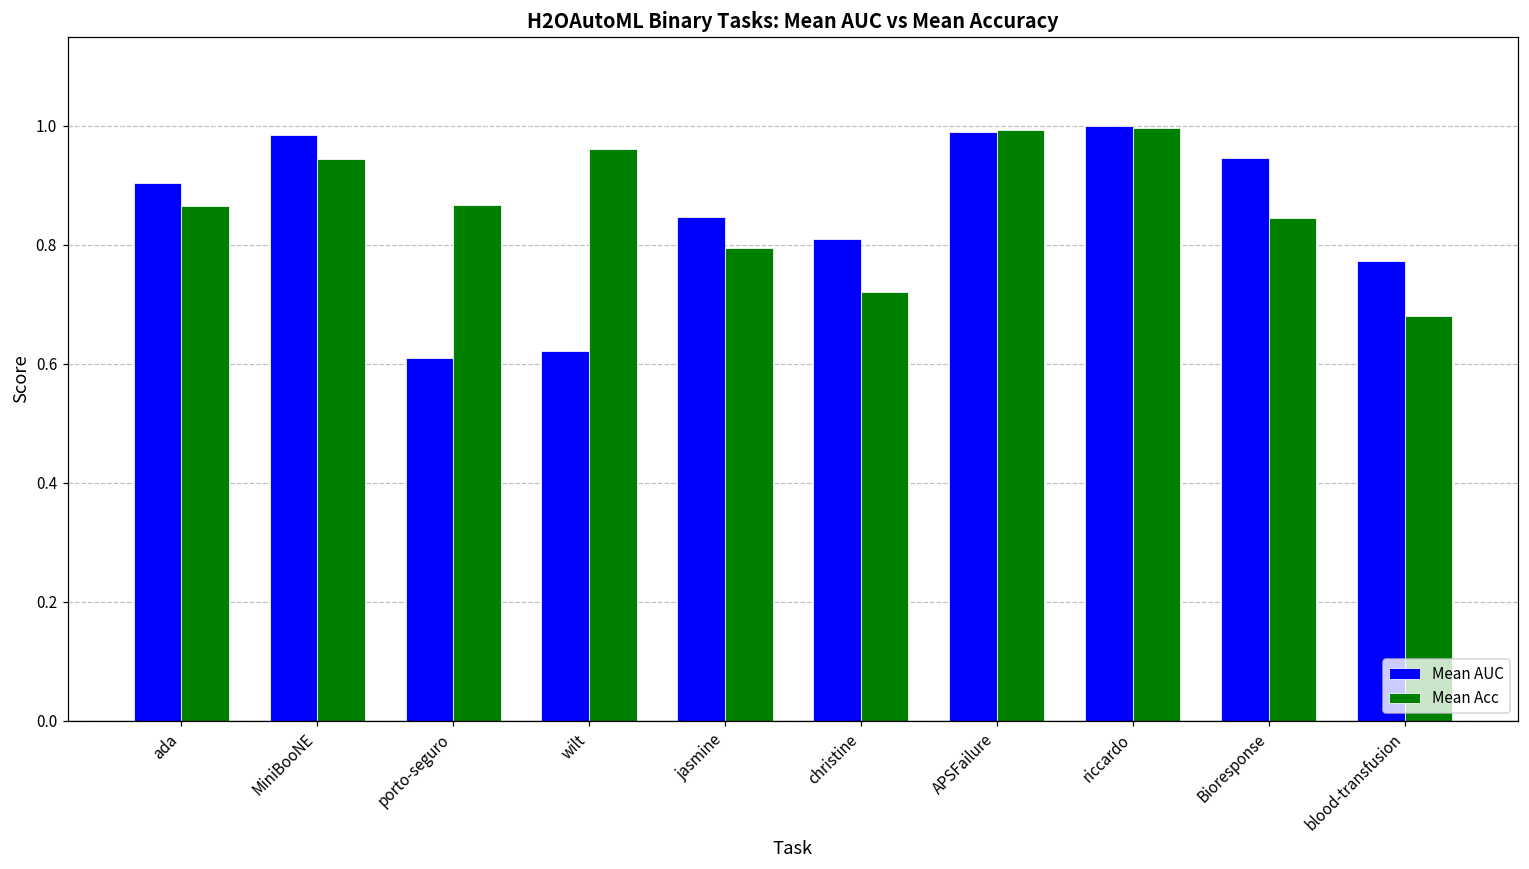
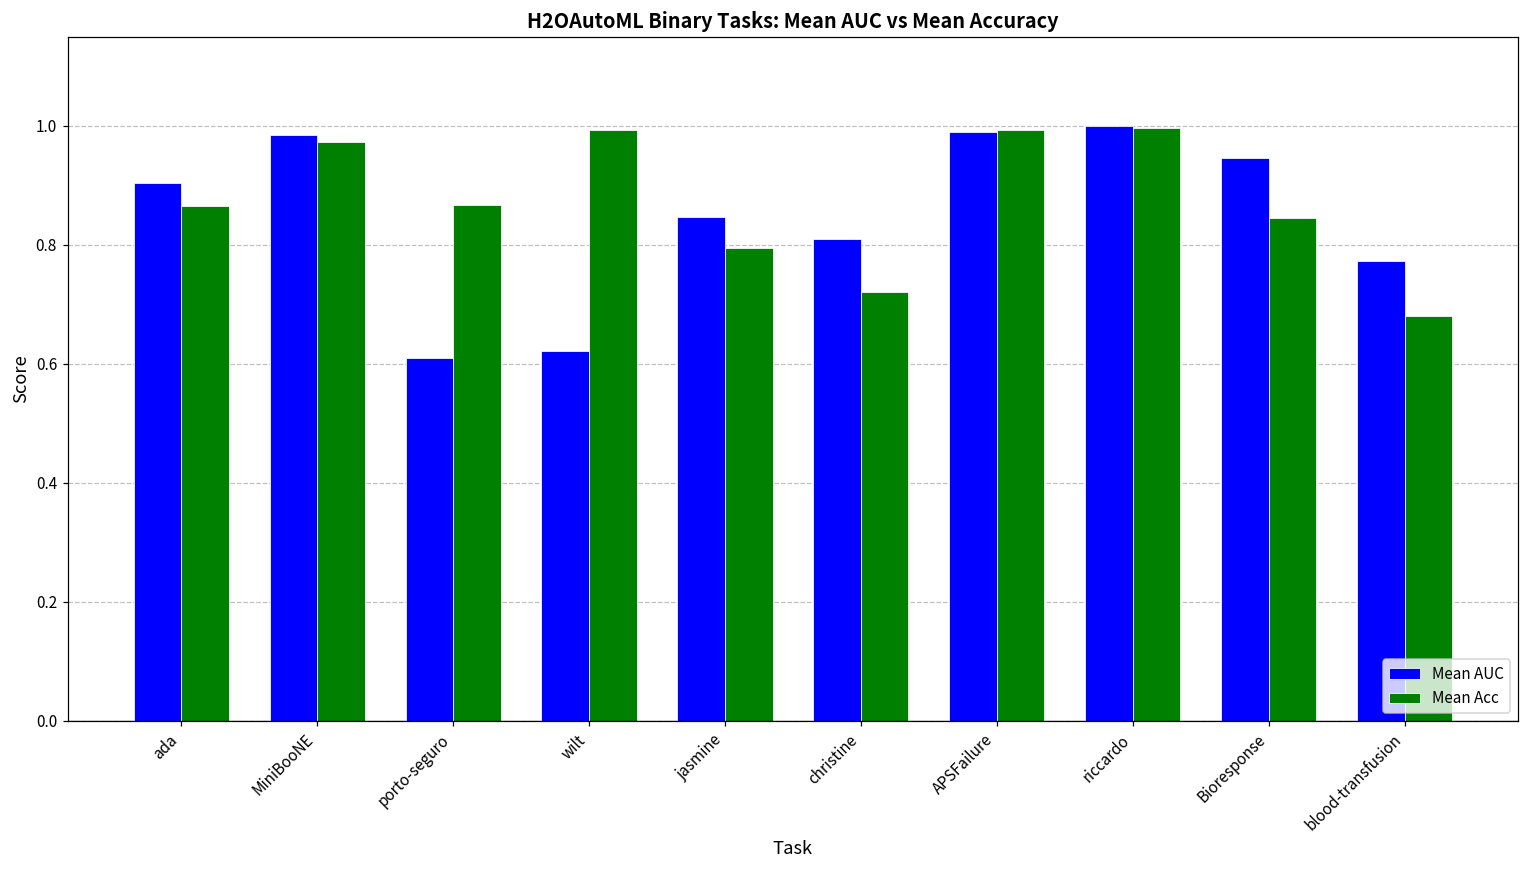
Mean Acc, MiniBooNE: 0.94 -> 0.97
Mean Acc, wilt: 0.96 -> 0.99
